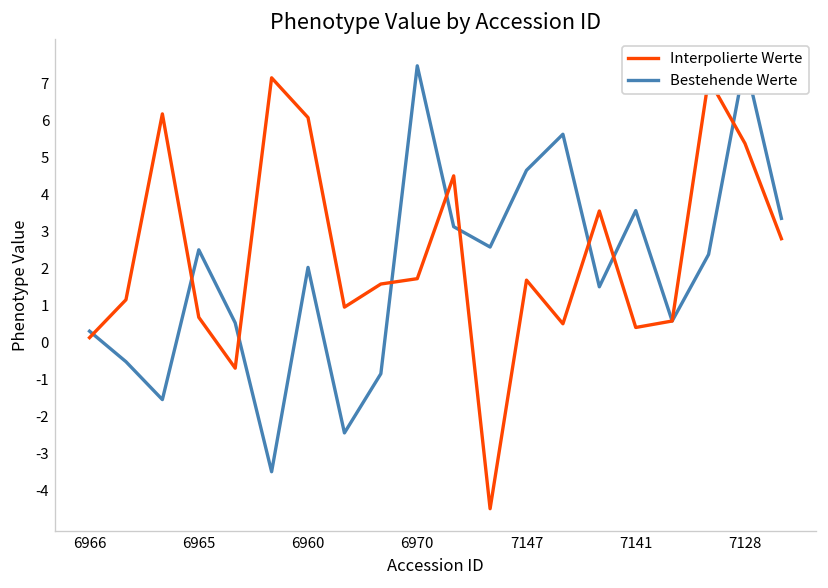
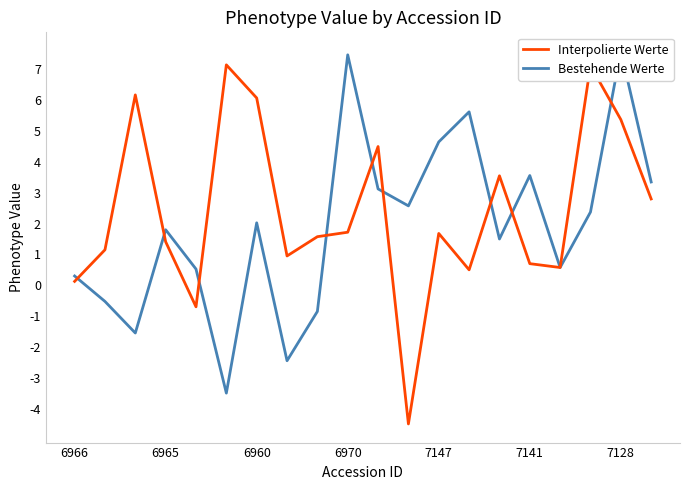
Bestehende Werte, 6965: 2.5 -> 1.8
Interpolierte Werte, 6965: 0.7 -> 1.4
Interpolierte Werte, 7141: 0.4 -> 0.7
